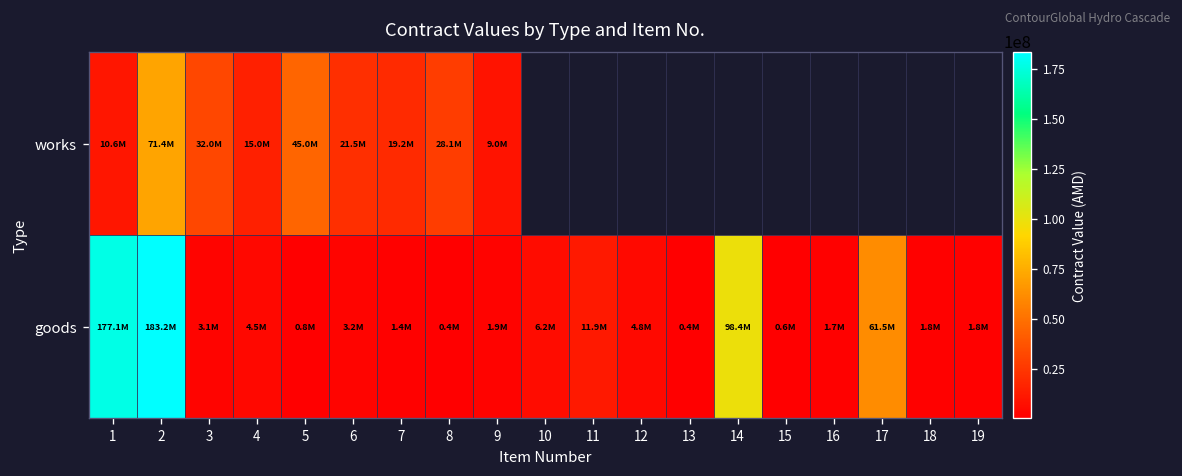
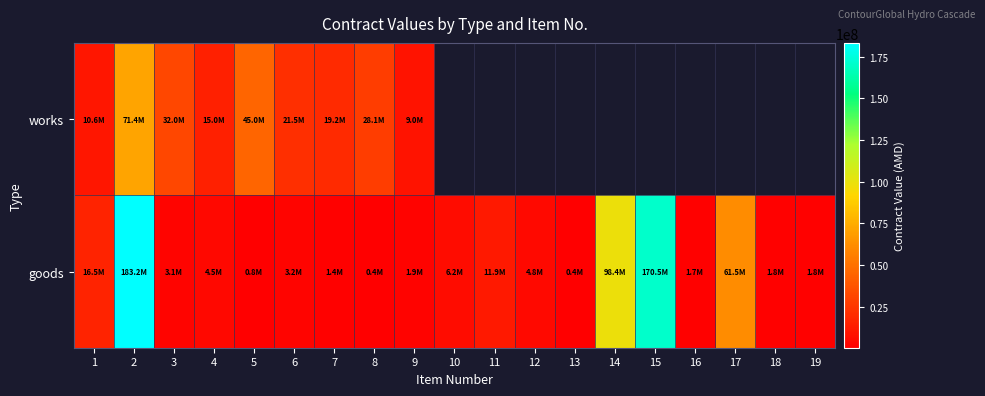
goods, 1: 177.1M -> 16.5M
goods, 15: 0.6M -> 170.5M
